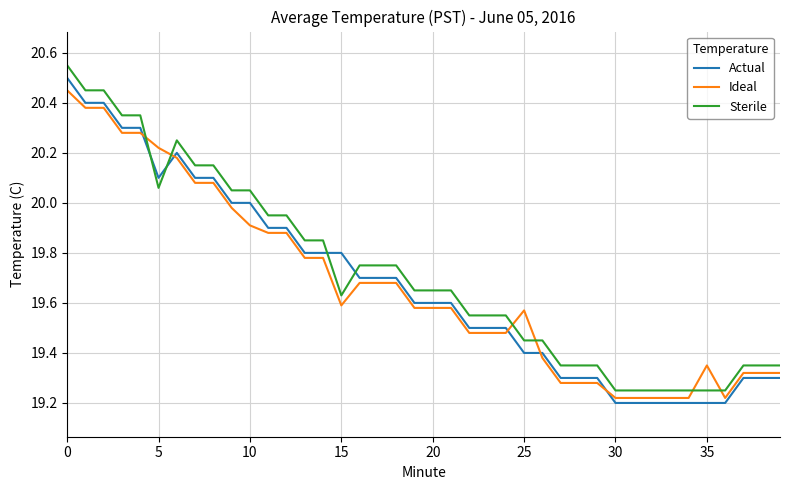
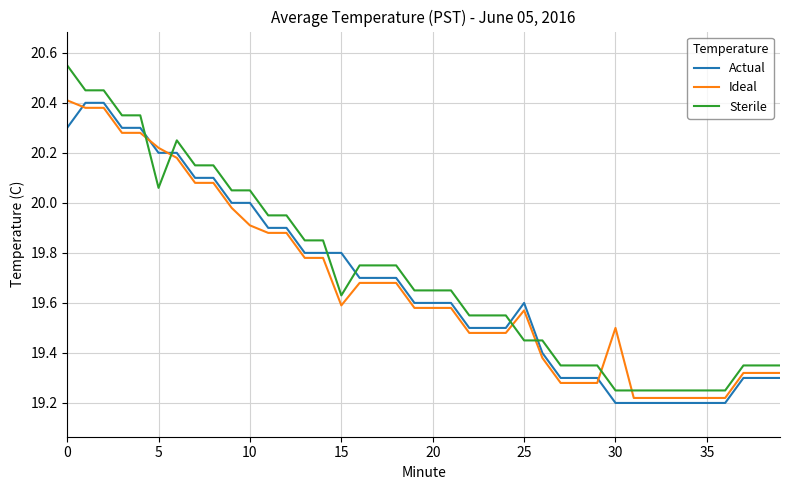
Actual, 0: 20.5 -> 20.3
Ideal, 0: 20.45 -> 20.41
Actual, 5: 20.1 -> 20.2
Actual, 25: 19.4 -> 19.6
Ideal, 30: 19.22 -> 19.50
Ideal, 35: 19.35 -> 19.22
